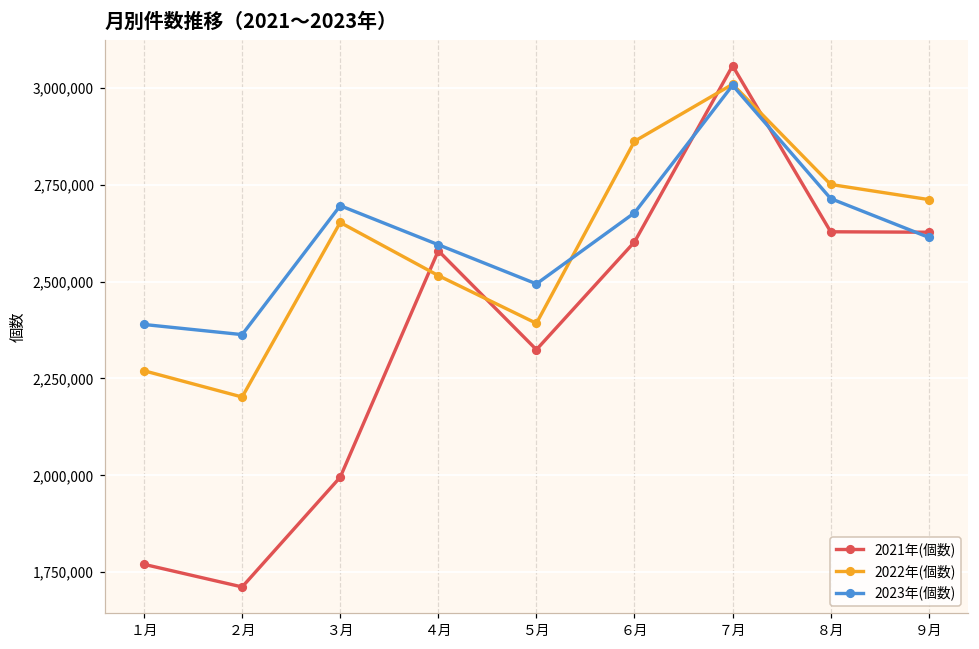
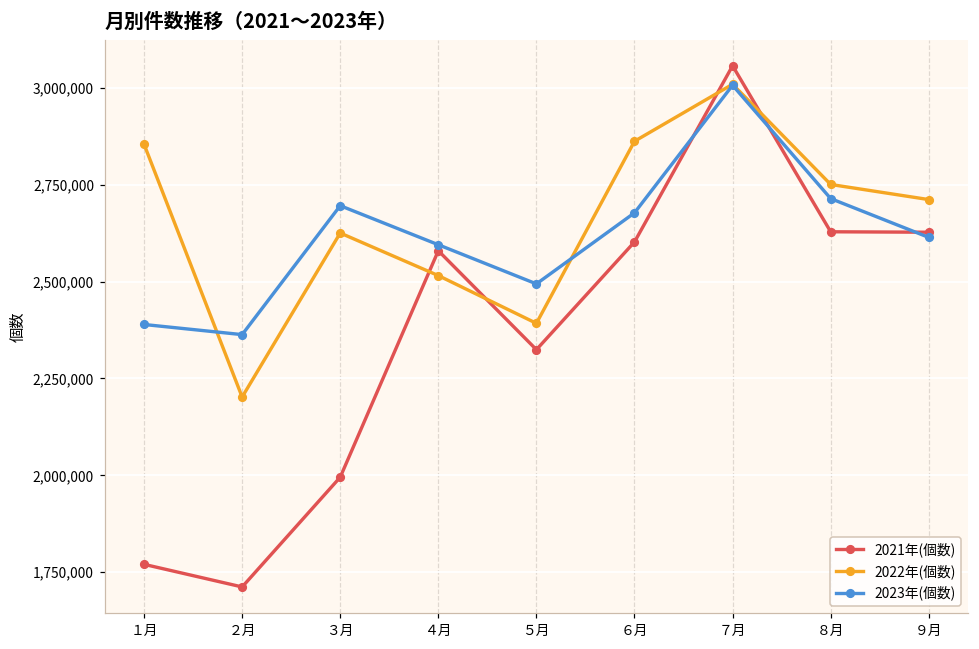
2022年(個数), １月: 2,270,000 -> 2,850,000
2022年(個数), ３月: 2,650,000 -> 2,630,000
